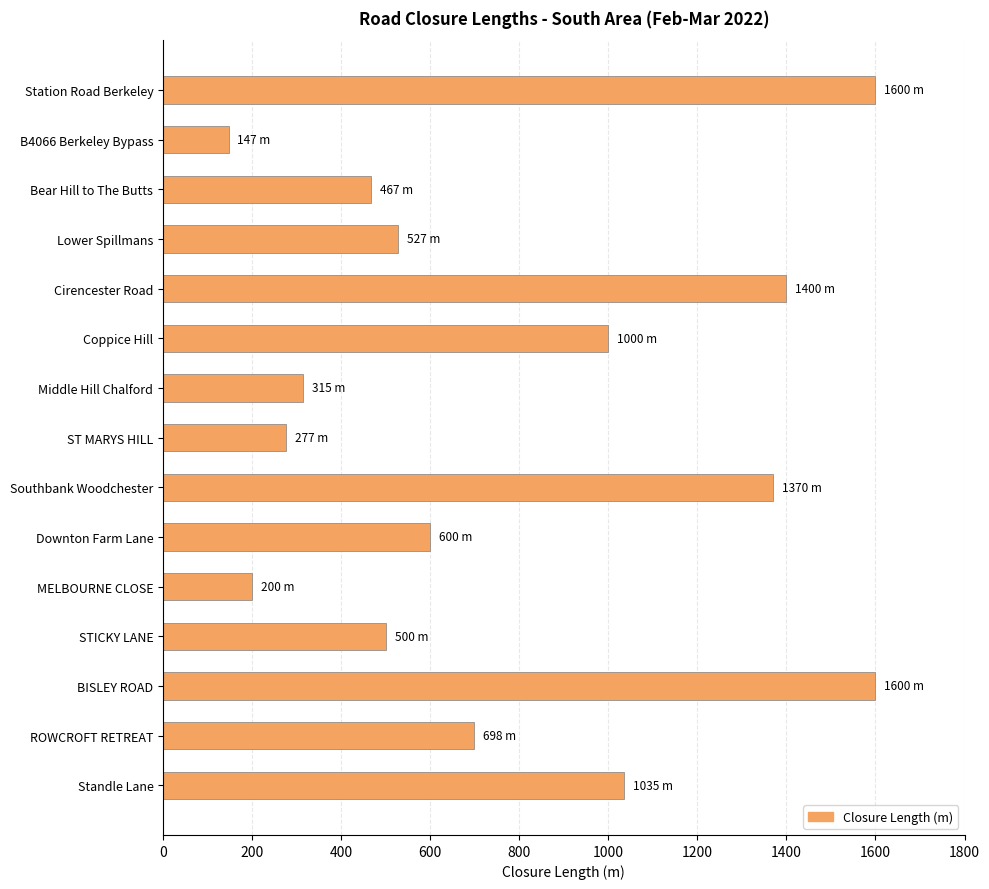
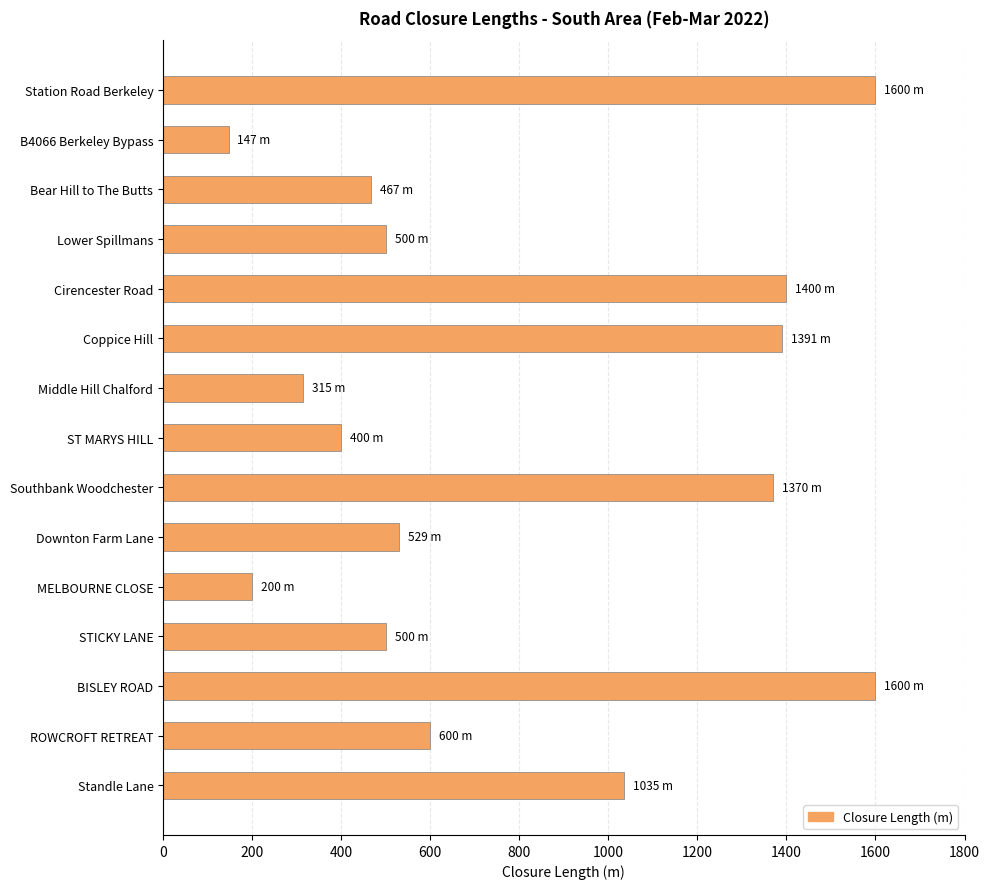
Lower Spillmans: 527 -> 500
Coppice Hill: 1000 -> 1391
ST MARYS HILL: 277 -> 400
Downton Farm Lane: 600 -> 529
ROWCROFT RETREAT: 698 -> 600
